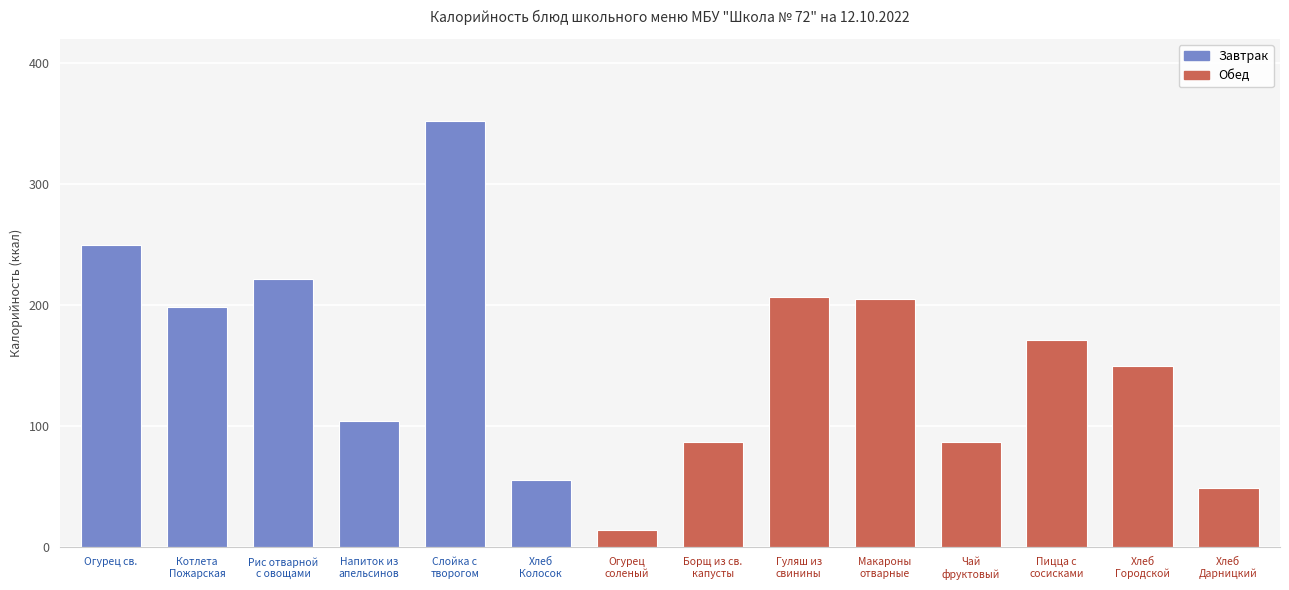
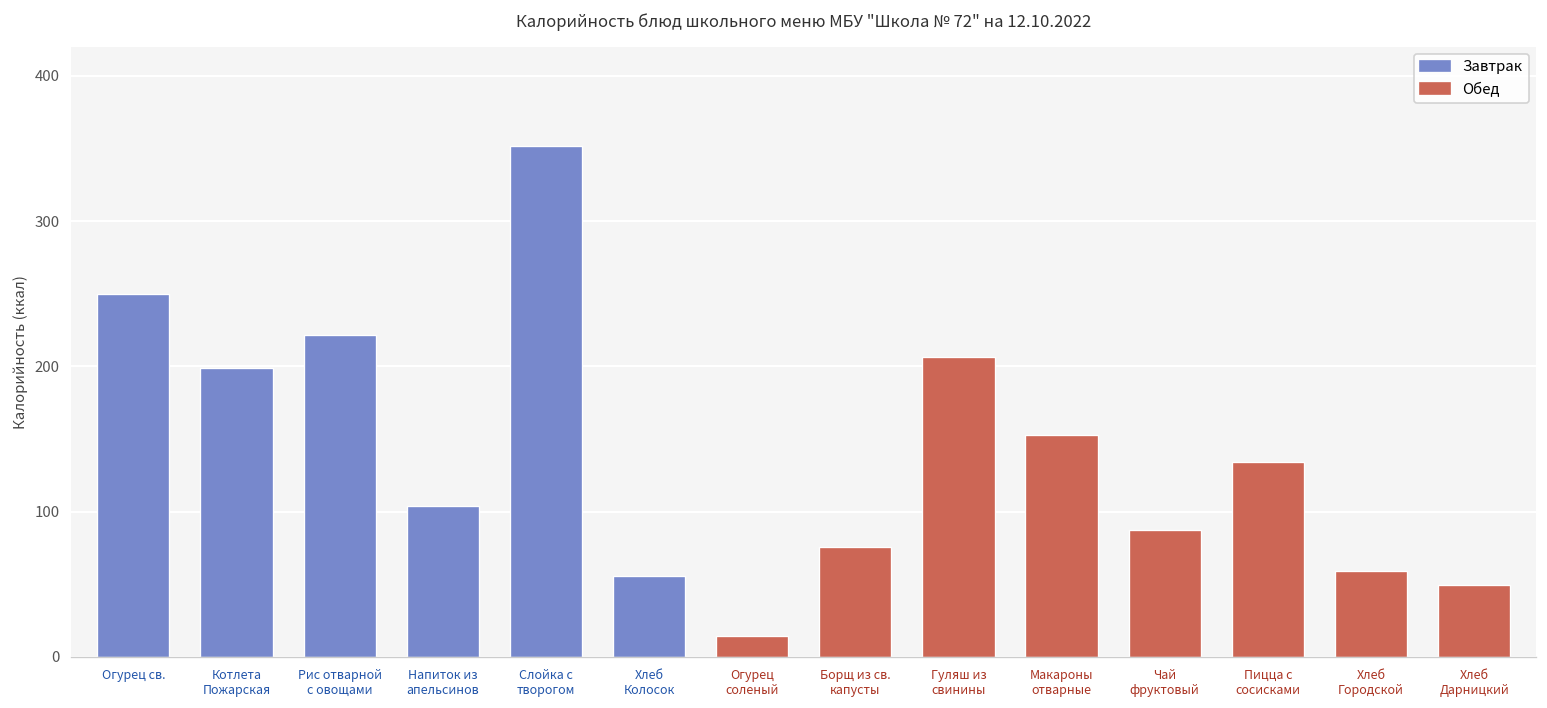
Борщ из св. капусты: 87 -> 76
Макароны отварные: 205 -> 153
Пицца с сосисками: 172 -> 134
Хлеб Городской: 150 -> 59
